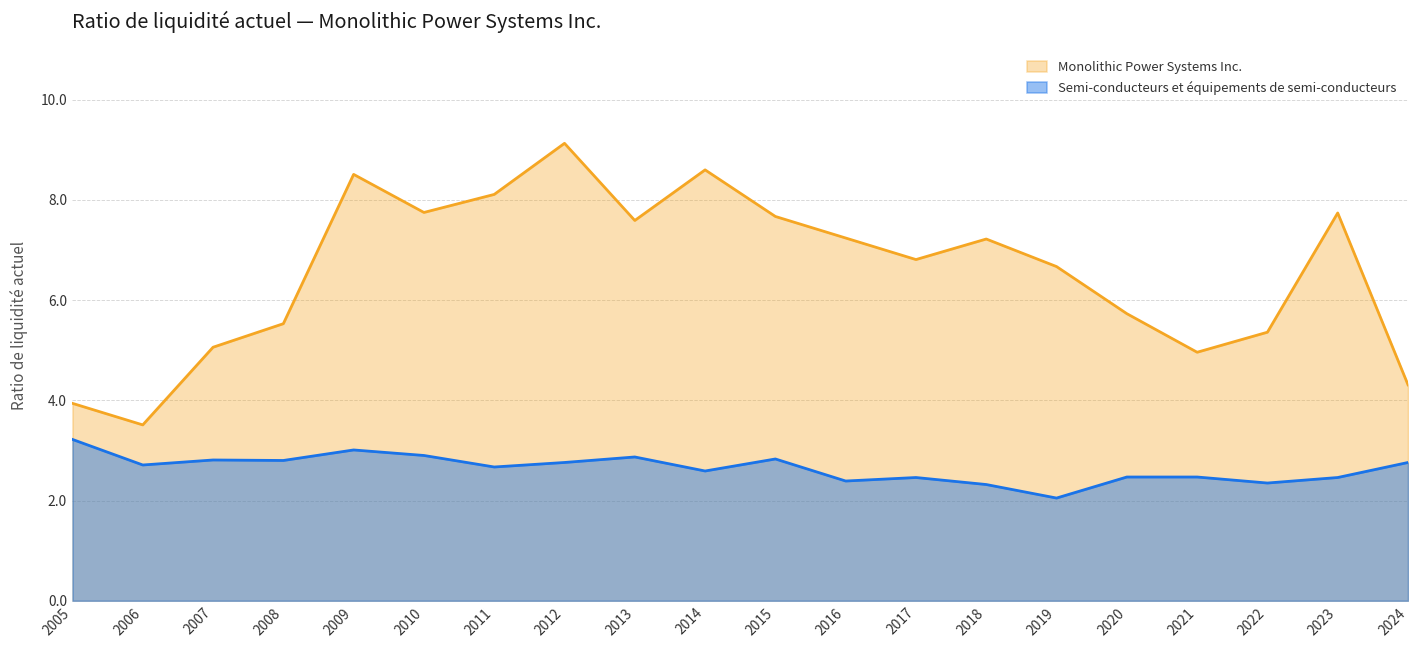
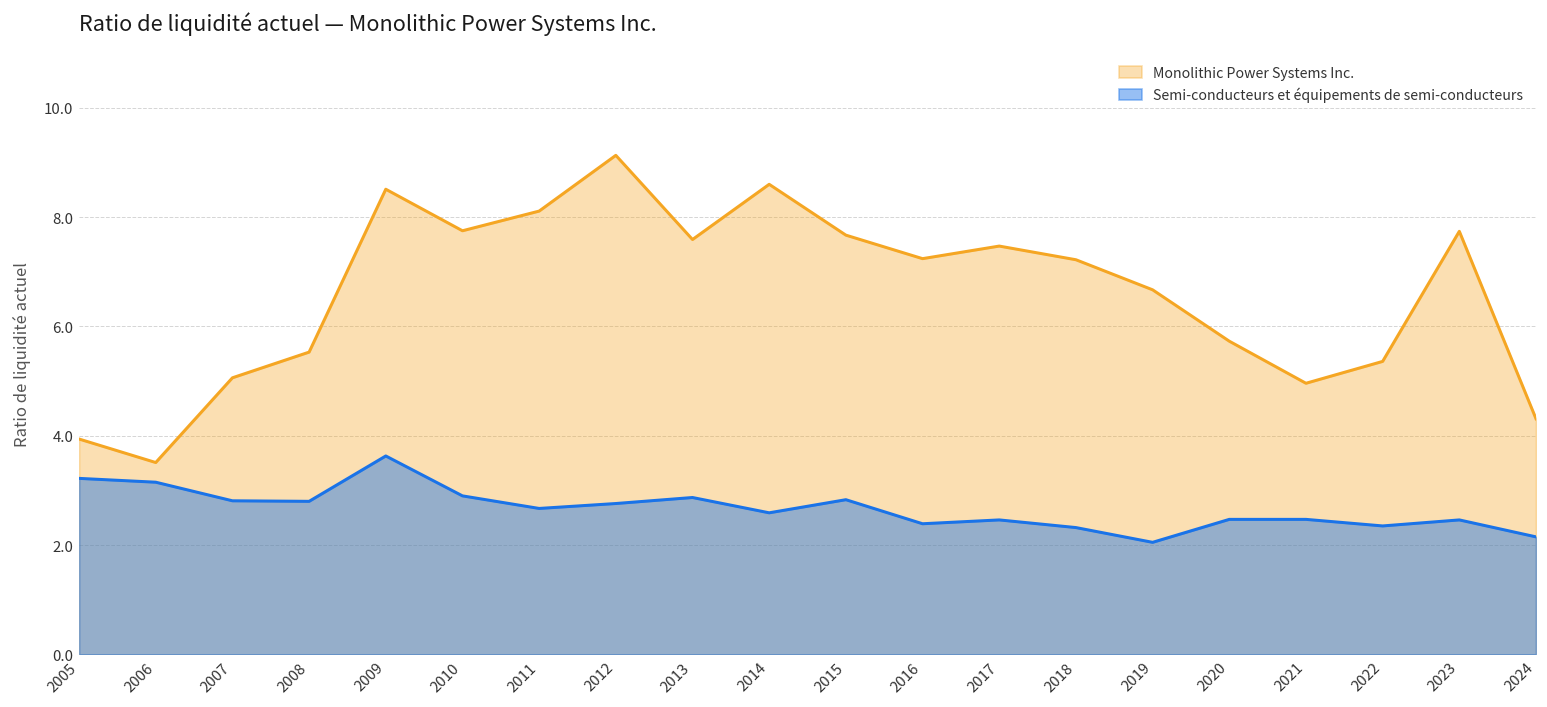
Semi-conducteurs et équipements de semi-conducteurs, 2006: 2.7 -> 3.2
Semi-conducteurs et équipements de semi-conducteurs, 2009: 3.0 -> 3.6
Monolithic Power Systems Inc., 2017: 6.8 -> 7.5
Semi-conducteurs et équipements de semi-conducteurs, 2024: 2.8 -> 2.2
